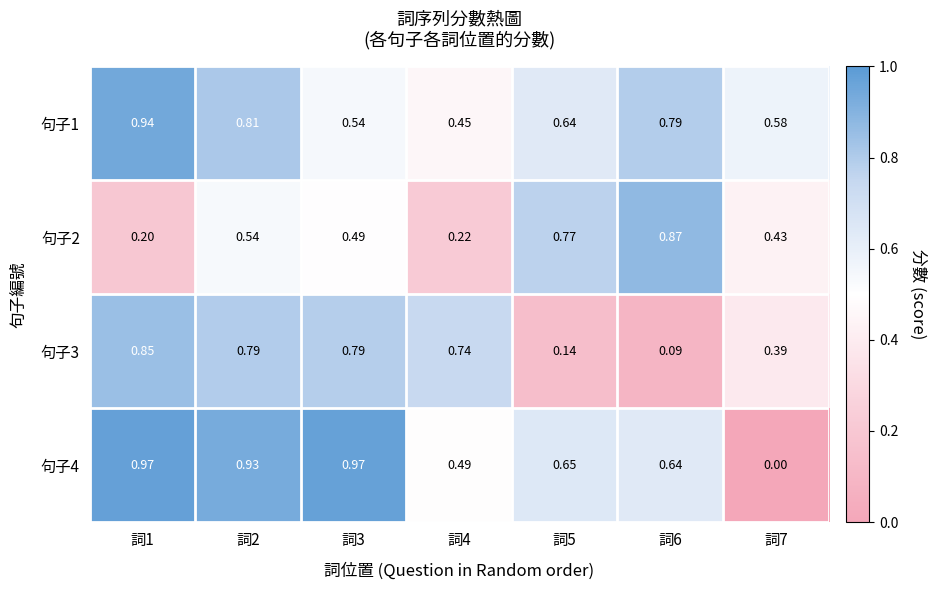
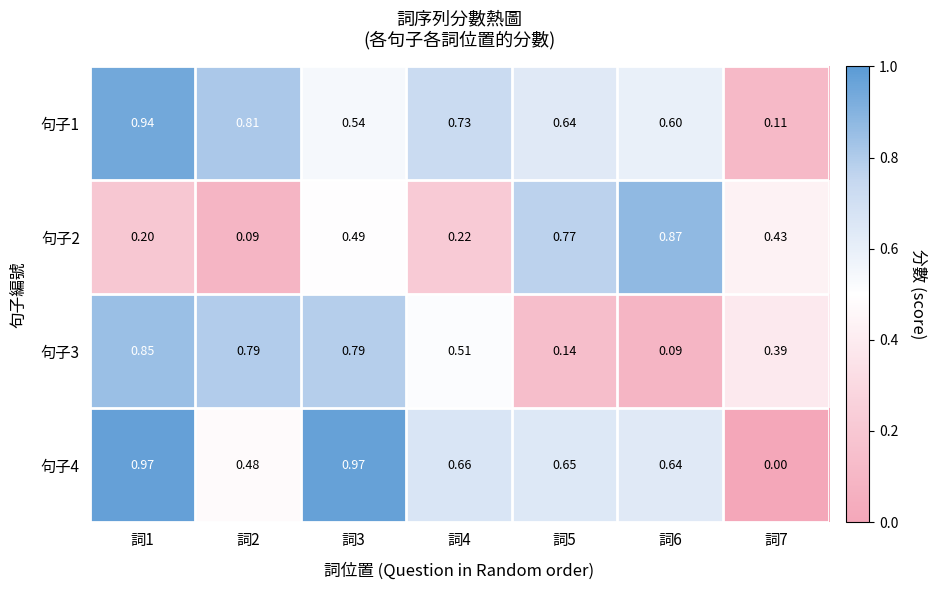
句子1, 詞4: 0.45 -> 0.73
句子1, 詞6: 0.79 -> 0.60
句子1, 詞7: 0.58 -> 0.11
句子2, 詞2: 0.54 -> 0.09
句子3, 詞4: 0.74 -> 0.51
句子4, 詞2: 0.93 -> 0.48
句子4, 詞4: 0.49 -> 0.66
